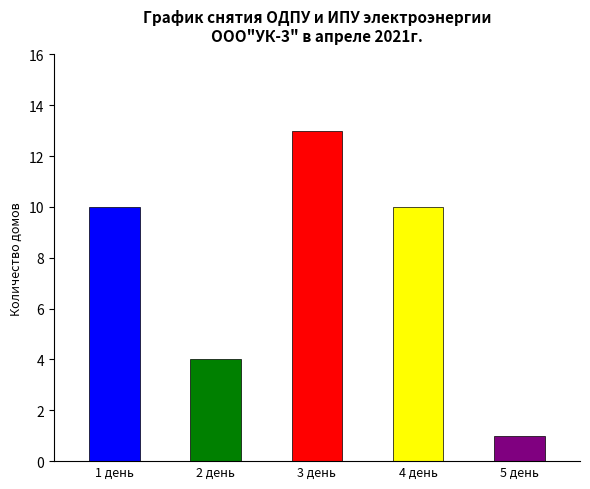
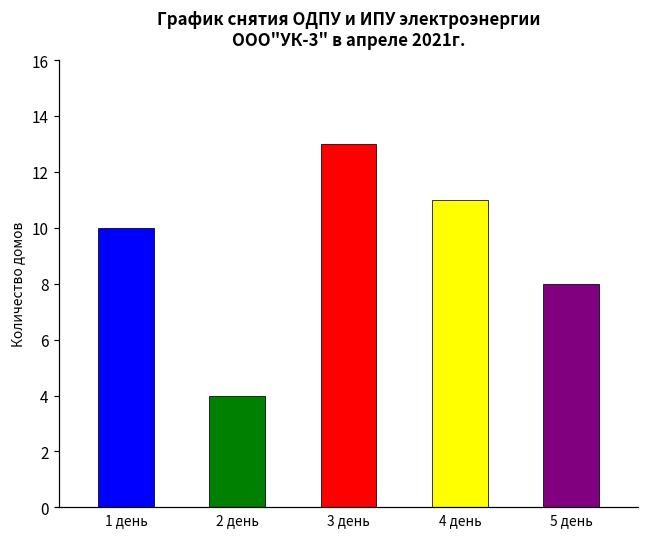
4 день: 10 -> 11
5 день: 1 -> 8
